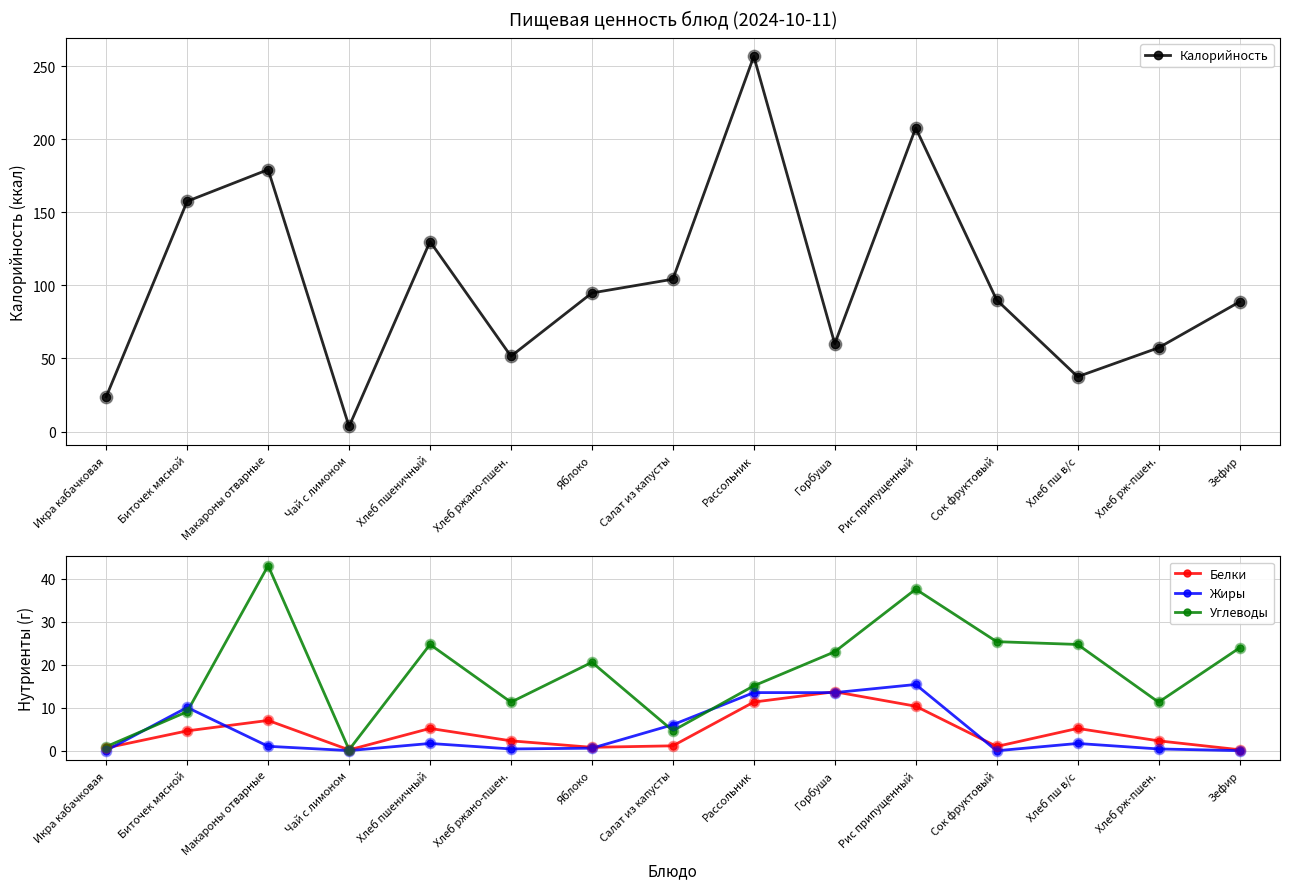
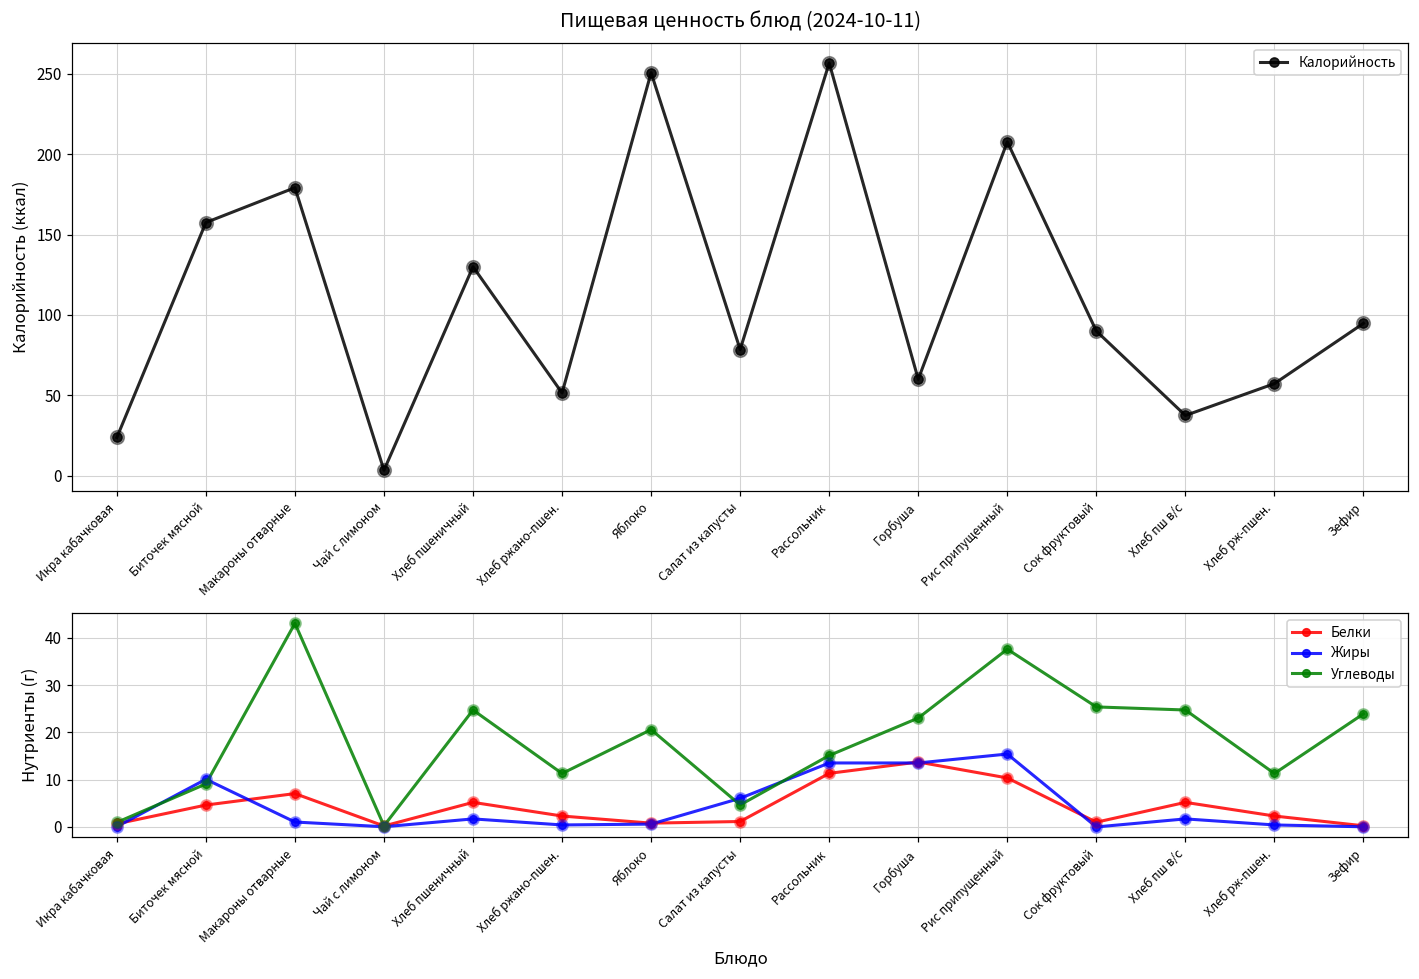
Пищевая ценность блюд (2024-10-11), Яблоко: 95 -> 251
Пищевая ценность блюд (2024-10-11), Салат из капусты: 104 -> 79
Пищевая ценность блюд (2024-10-11), Зефир: 89 -> 95
